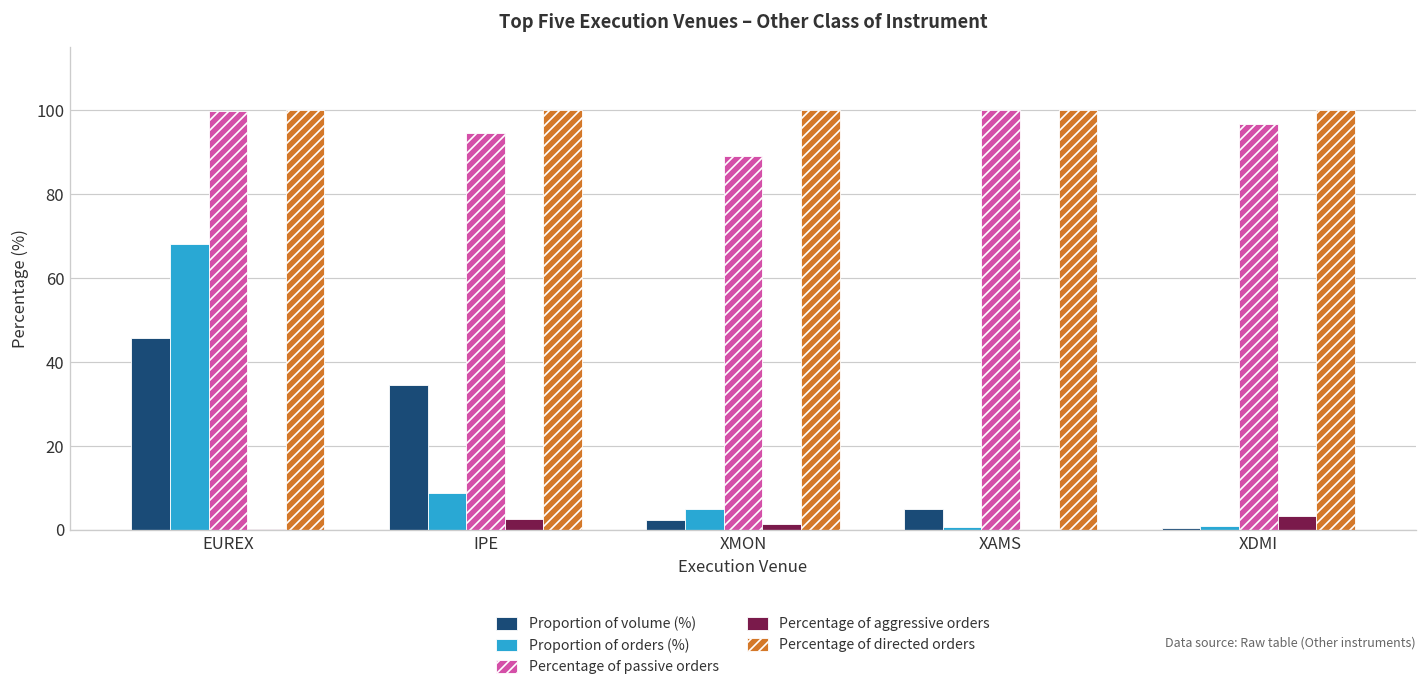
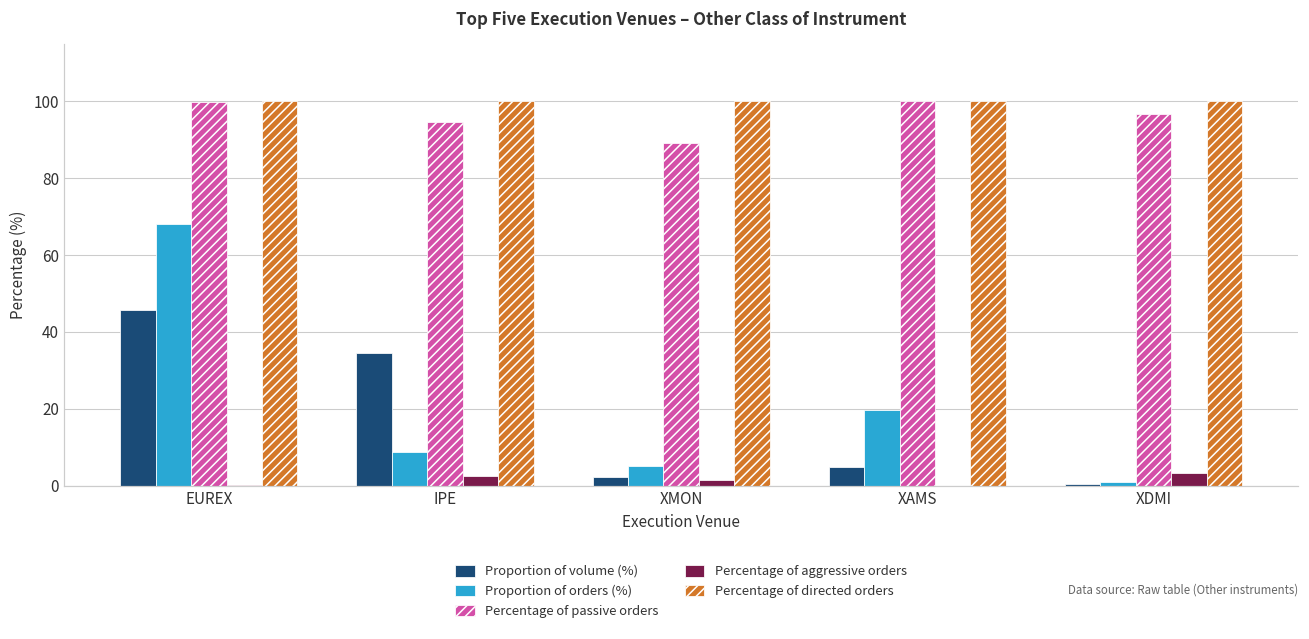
Proportion of orders (%), XAMS: 1 -> 20
